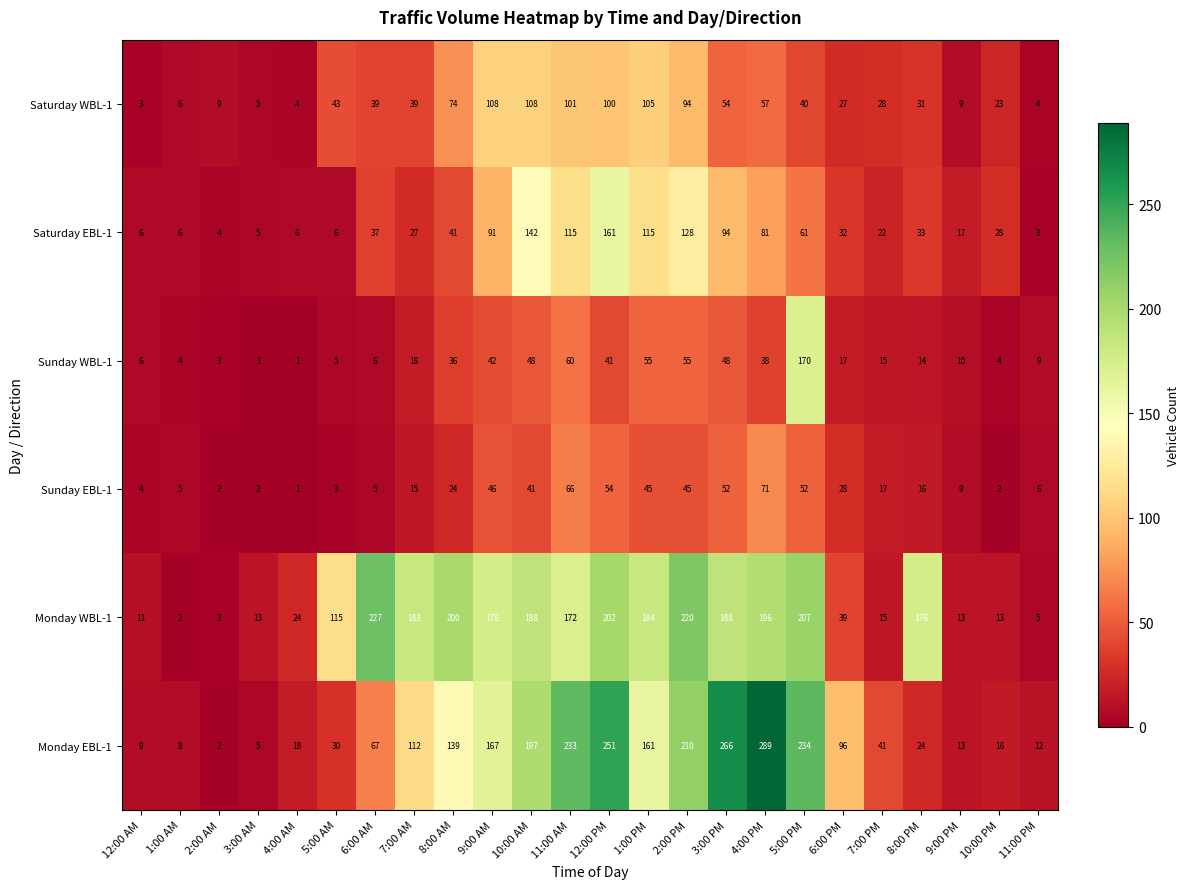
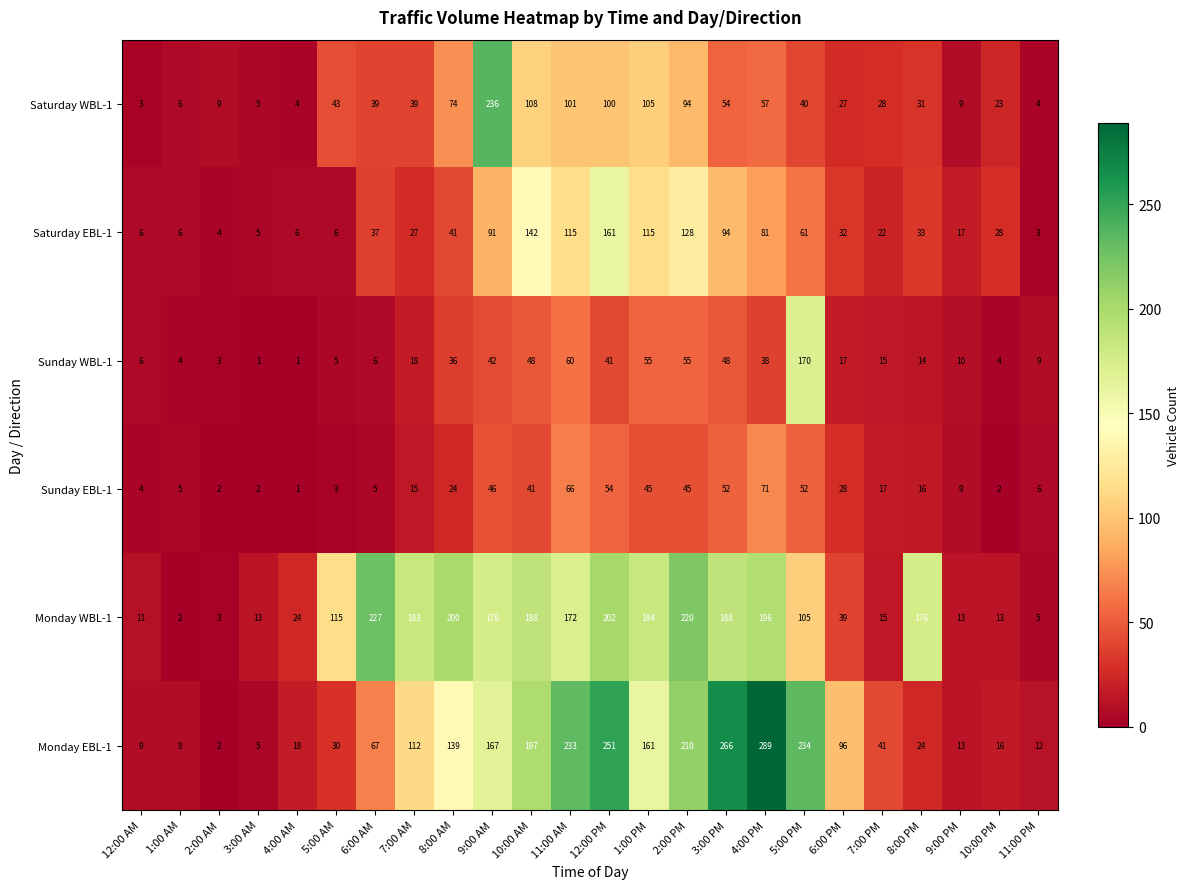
Saturday WBL-1, 9:00 AM: 108 -> 236
Monday WBL-1, 5:00 PM: 207 -> 105
